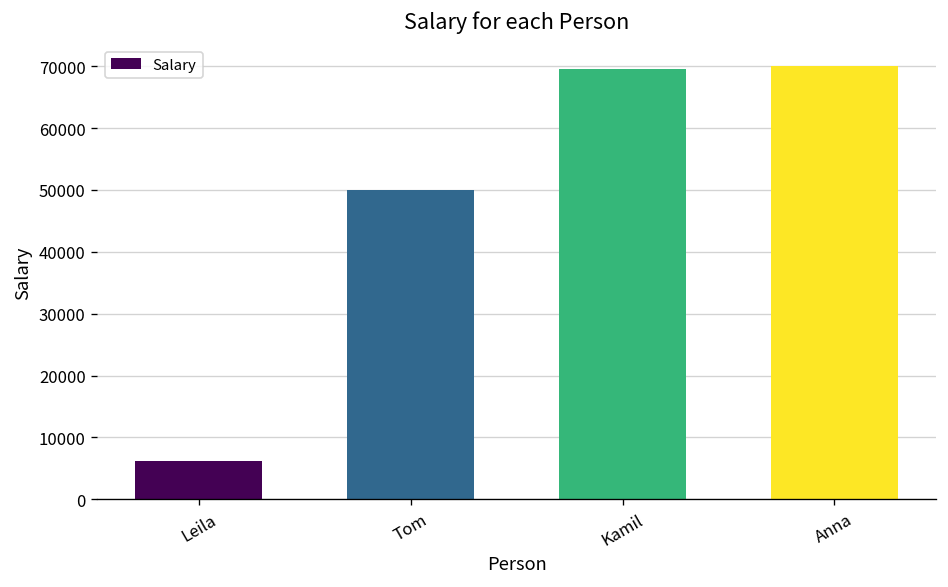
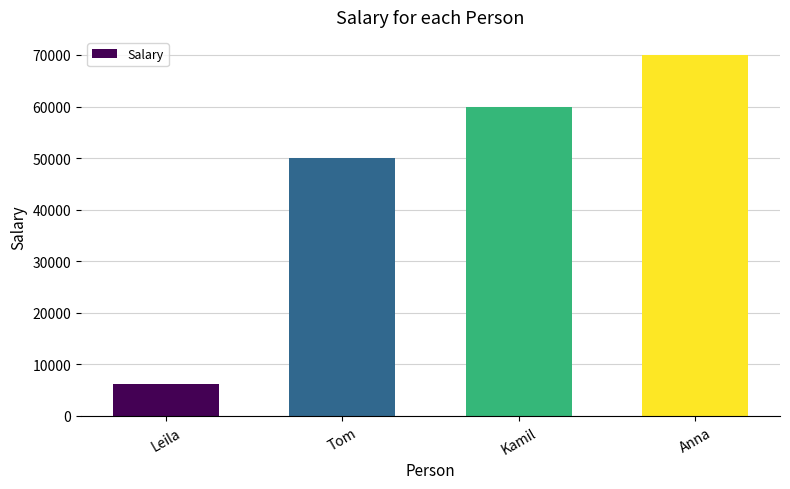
Kamil: 70000 -> 60000
